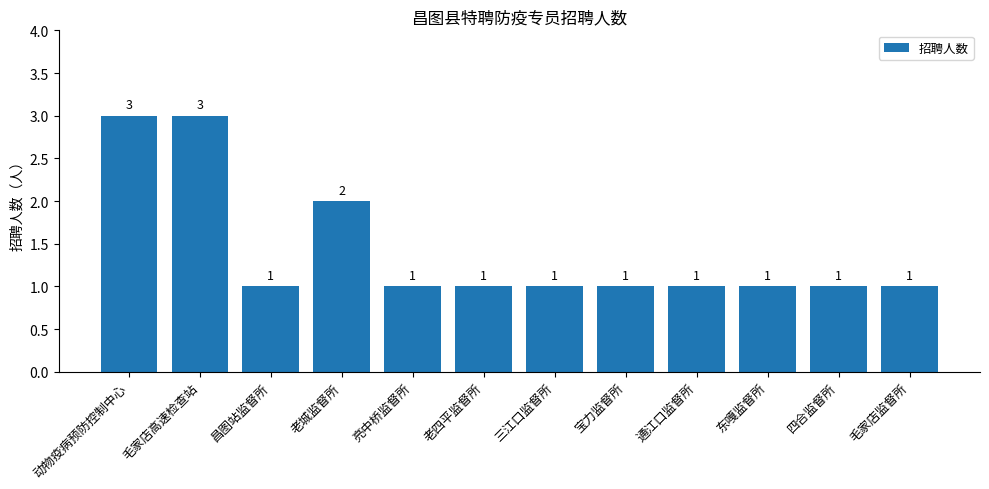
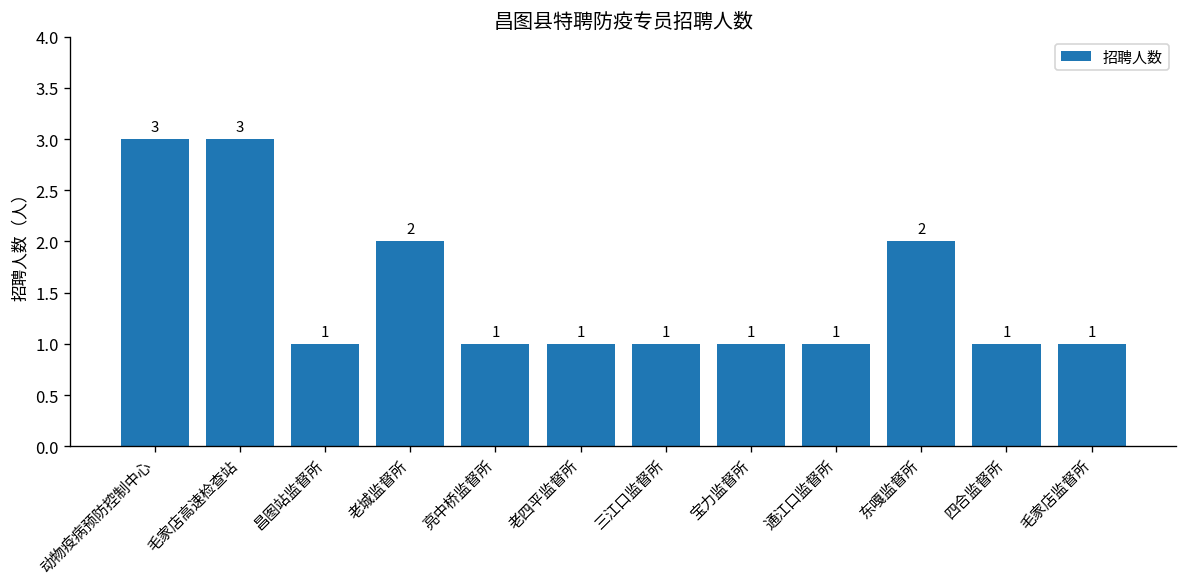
东嘎监督所: 1 -> 2
